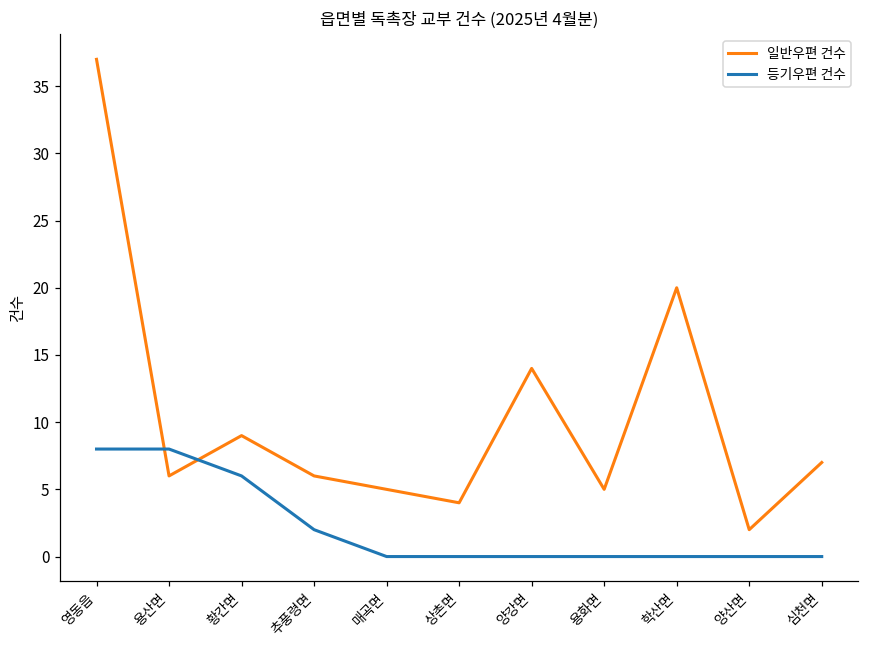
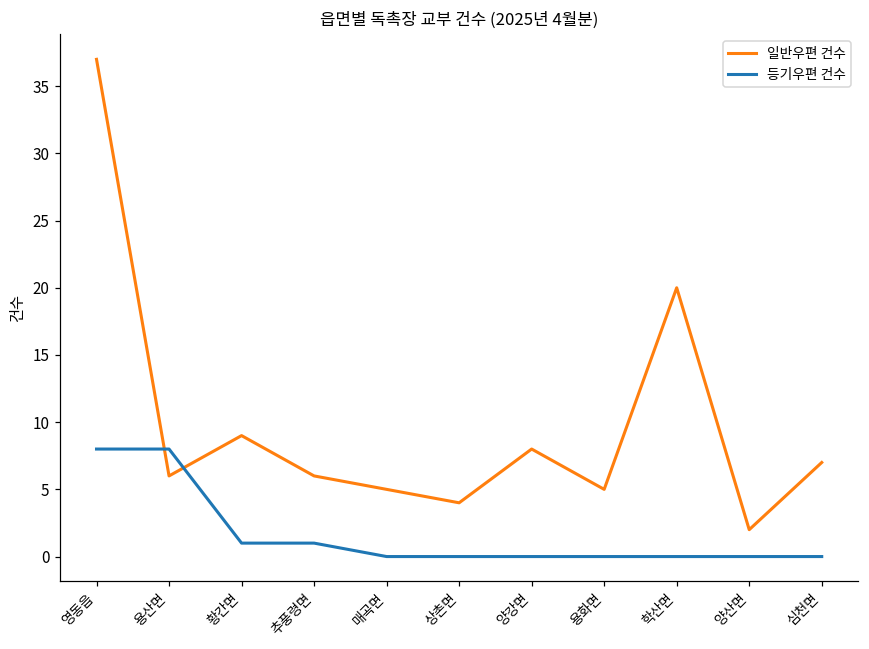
등기우편 건수, 황간면: 6 -> 1
등기우편 건수, 추풍령면: 2 -> 1
일반우편 건수, 양강면: 14 -> 8
